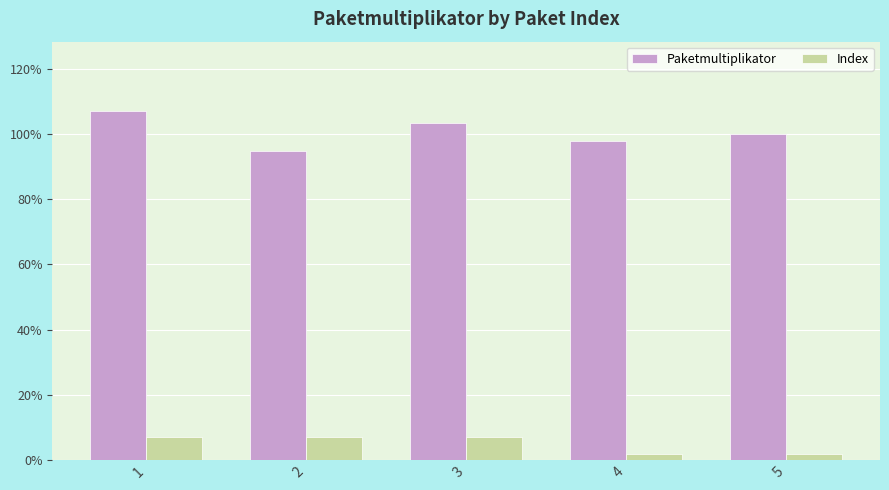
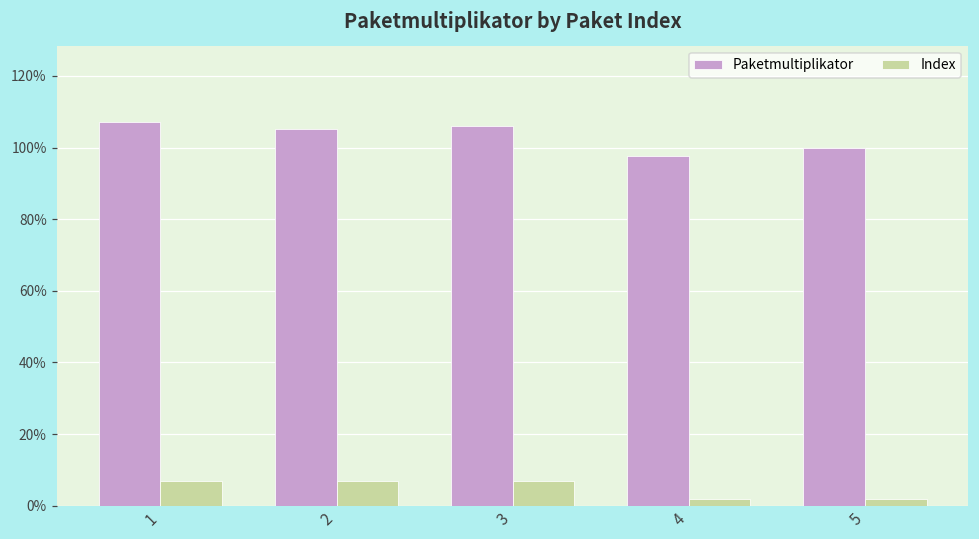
Paketmultiplikator, 2: 95% -> 105%
Paketmultiplikator, 3: 103% -> 106%
